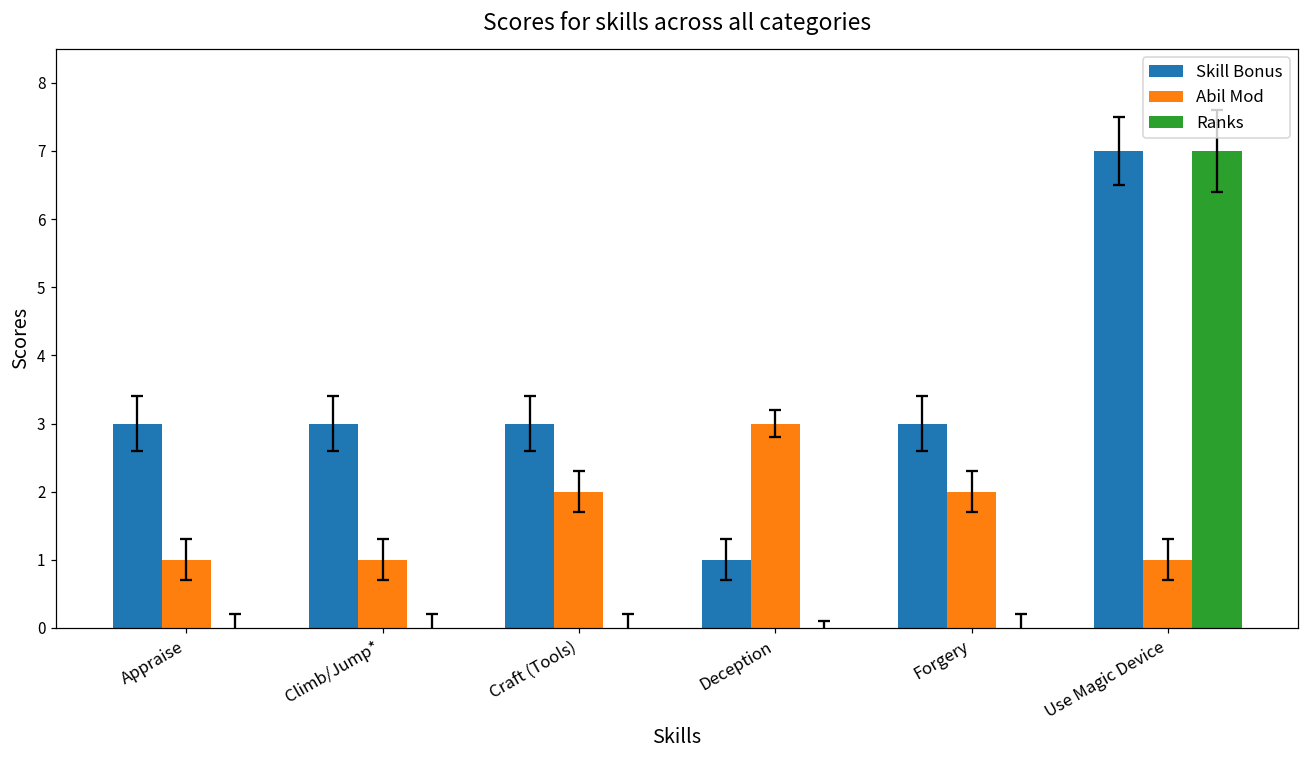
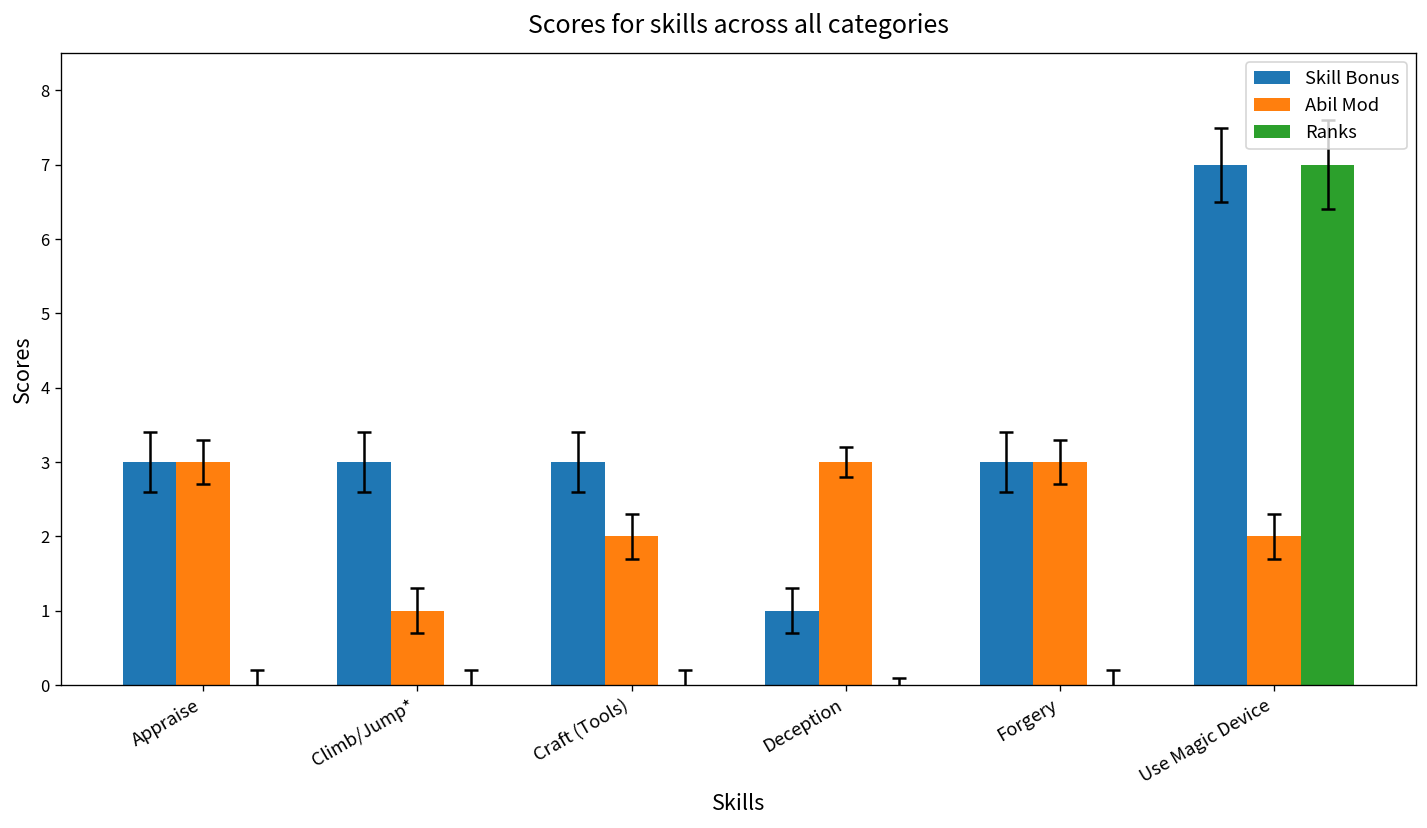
Abil Mod, Appraise: 1 -> 3
Abil Mod, Forgery: 2 -> 3
Abil Mod, Use Magic Device: 1 -> 2
